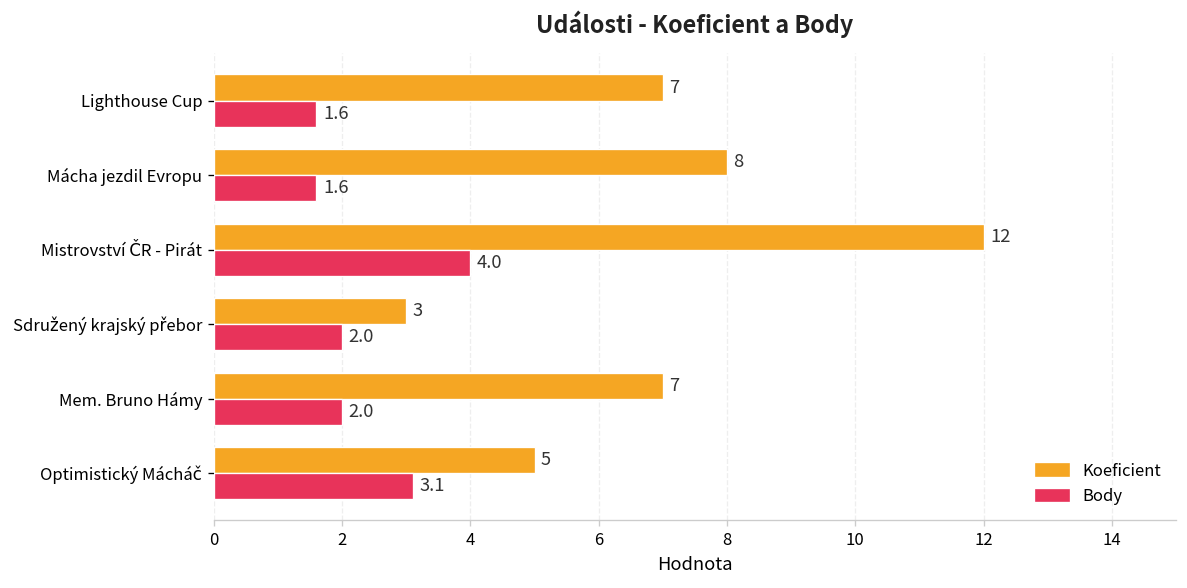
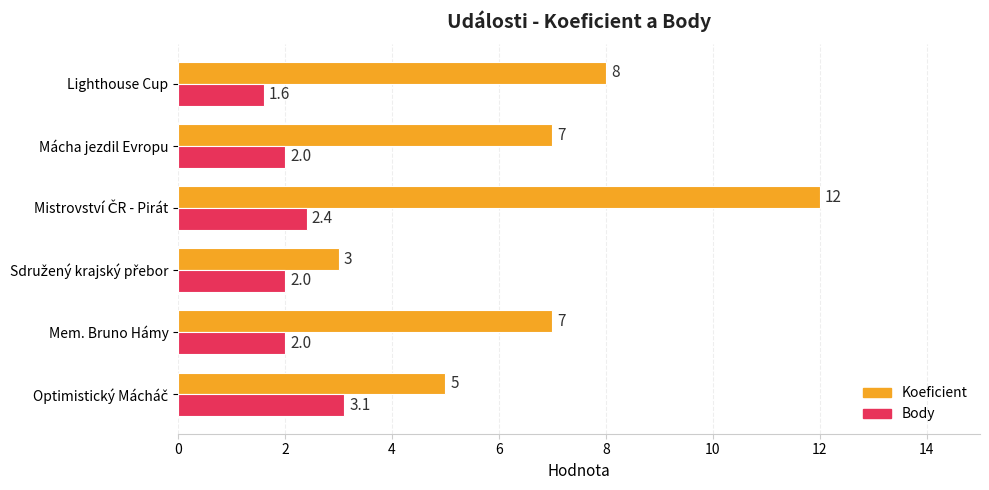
Koeficient, Lighthouse Cup: 7 -> 8
Koeficient, Mácha jezdil Evropu: 8 -> 7
Body, Mácha jezdil Evropu: 1.6 -> 2.0
Body, Mistrovství ČR - Pirát: 4.0 -> 2.4
